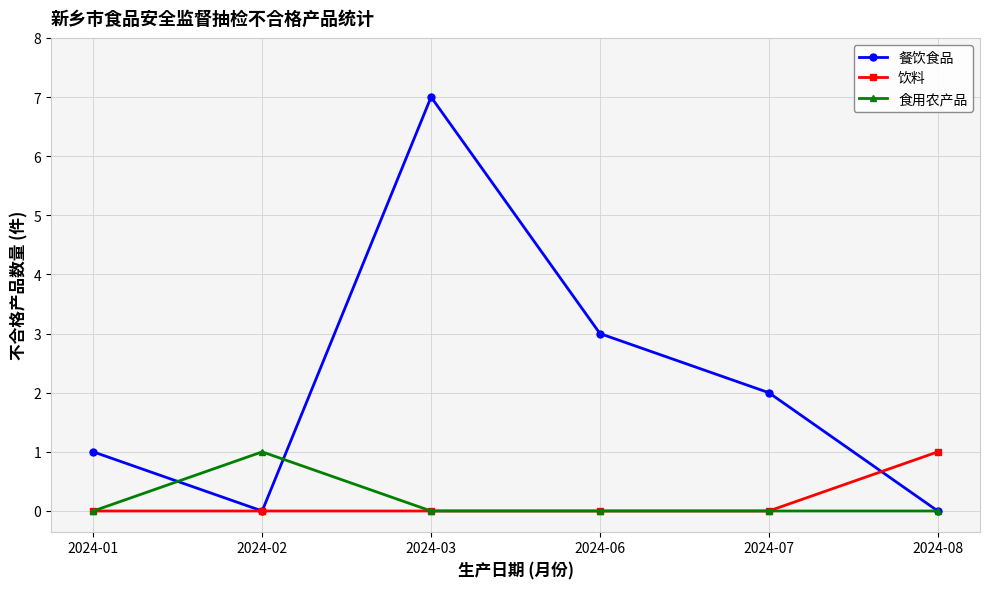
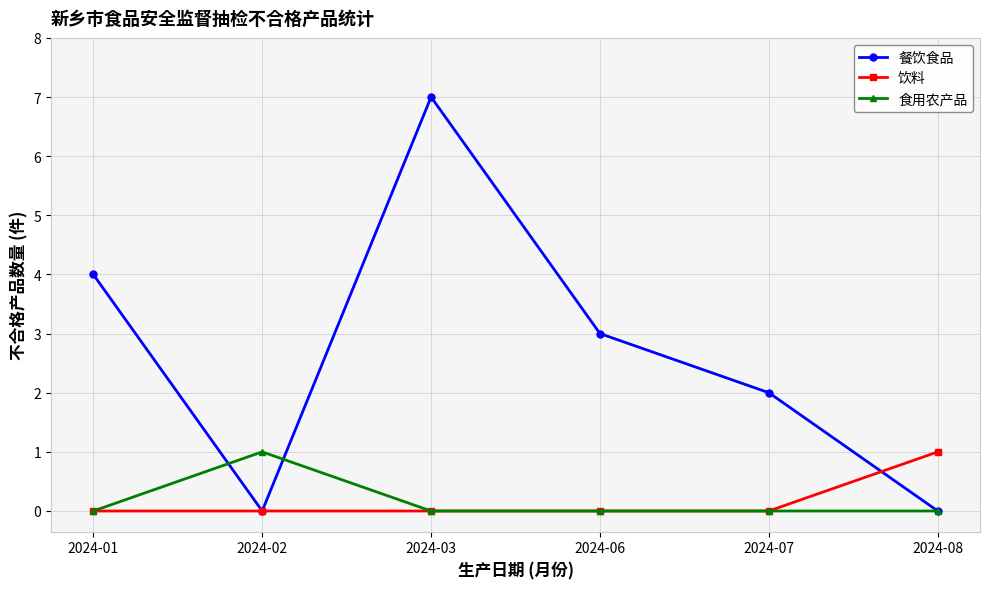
餐饮食品, 2024-01: 1 -> 4
